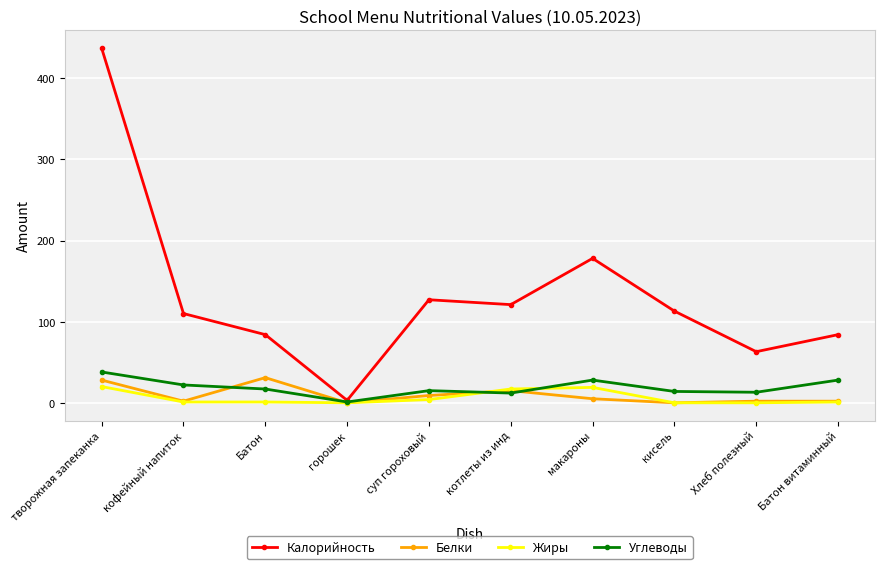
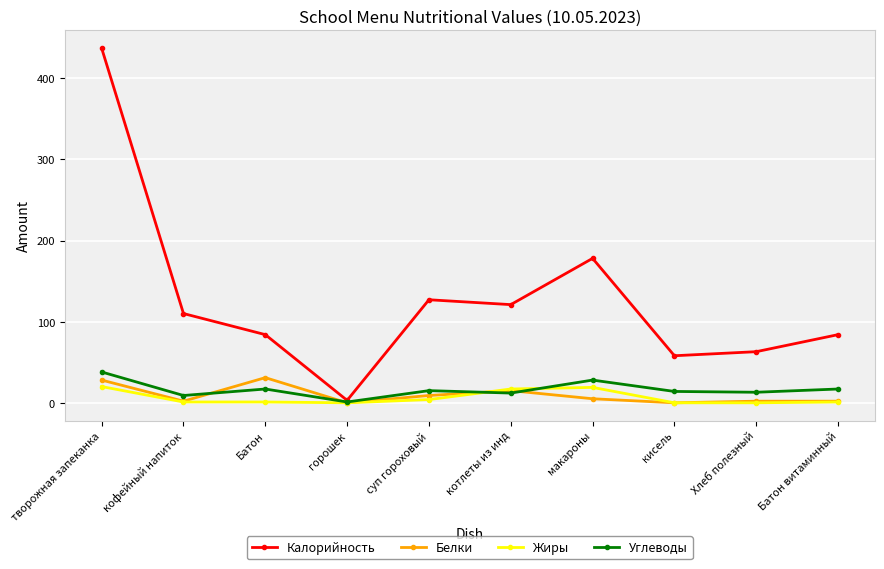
Углеводы, кофейный напиток: 20 -> 10
Калорийность, кисель: 110 -> 60
Углеводы, Батон витаминный: 30 -> 20
